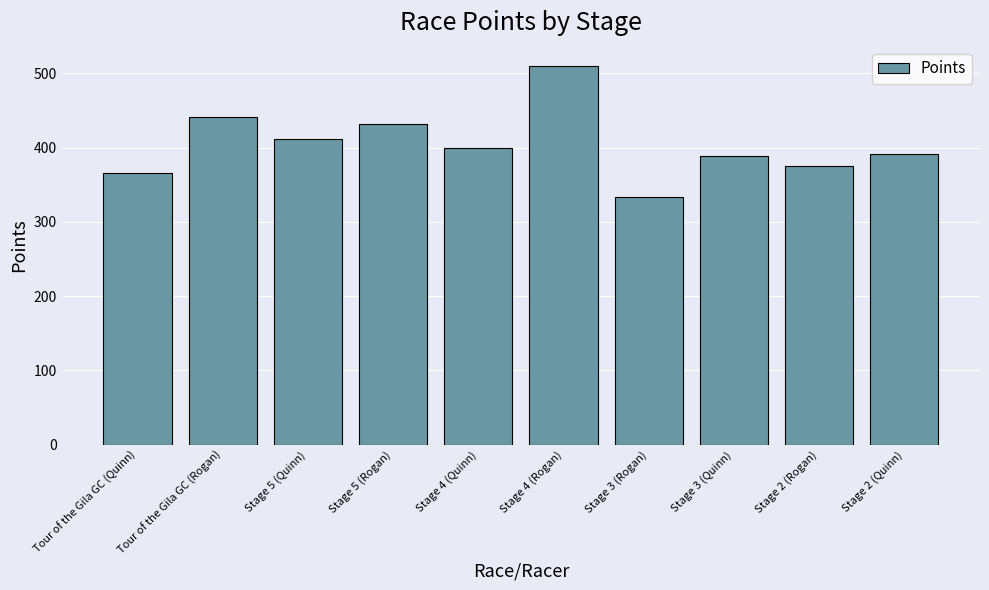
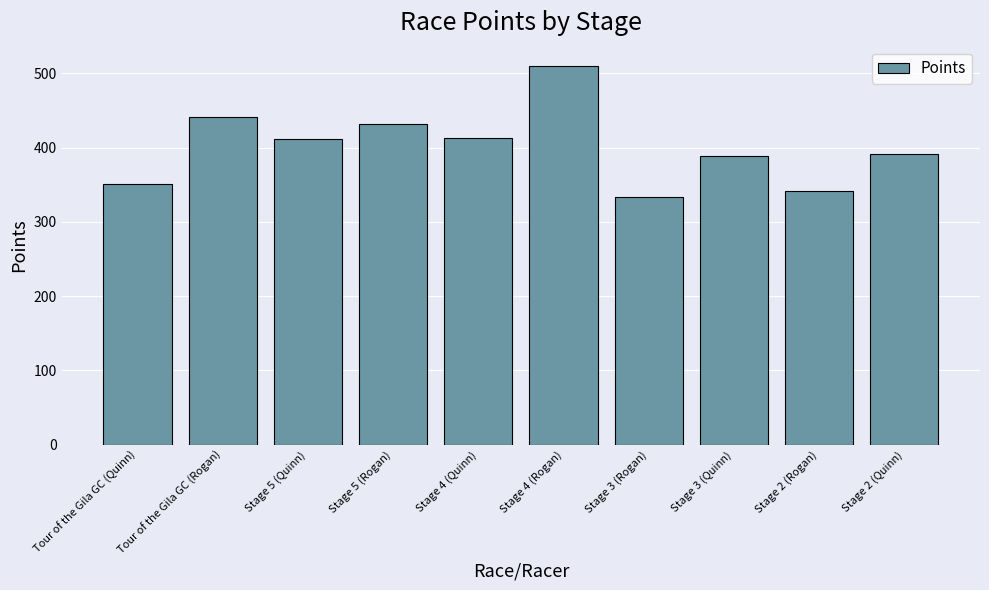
Tour of the Gila GC (Quinn): 370 -> 350
Stage 4 (Quinn): 400 -> 410
Stage 2 (Rogan): 380 -> 340
